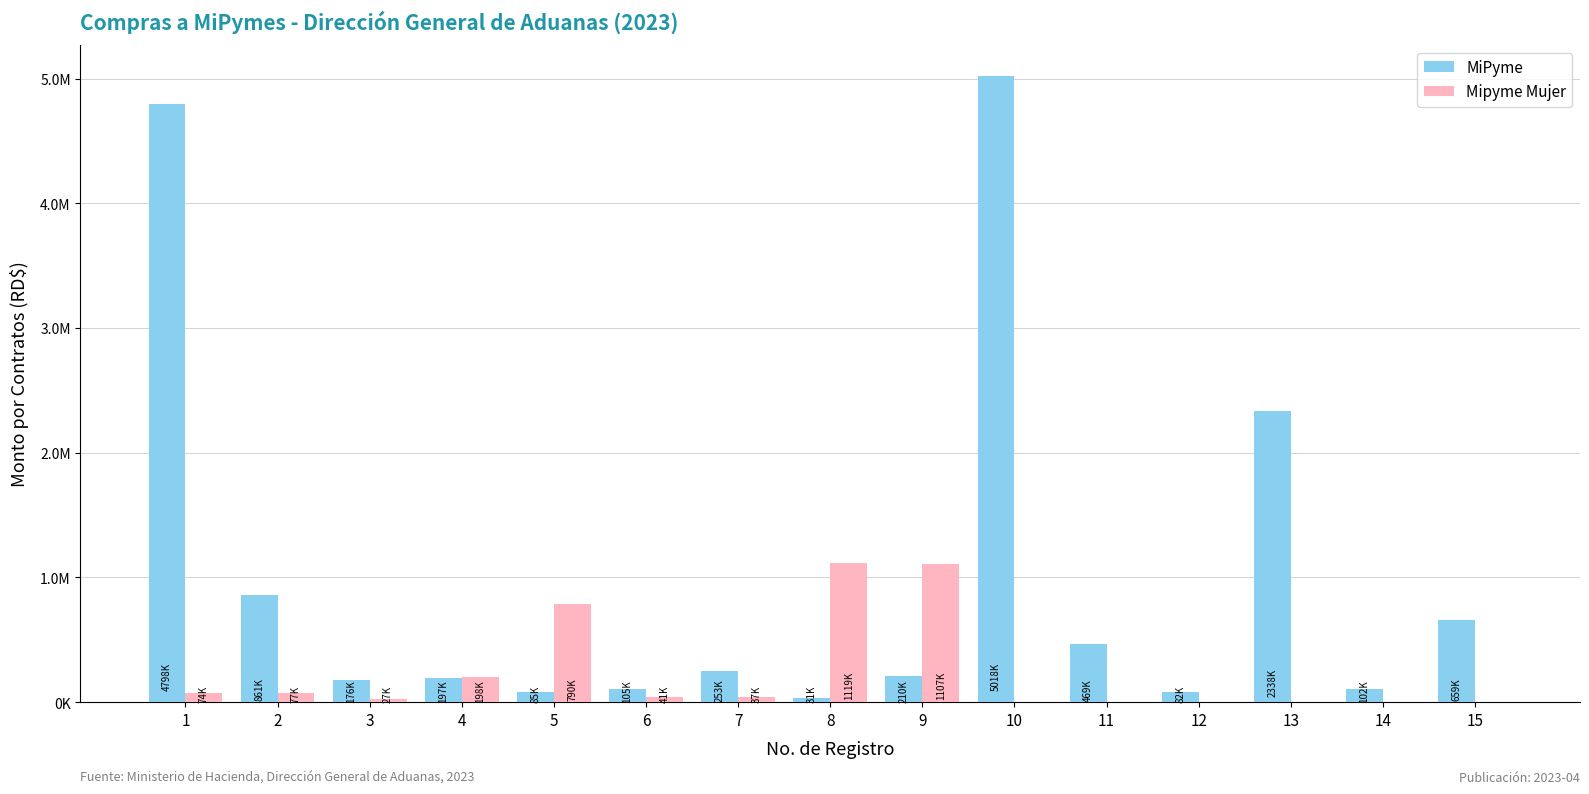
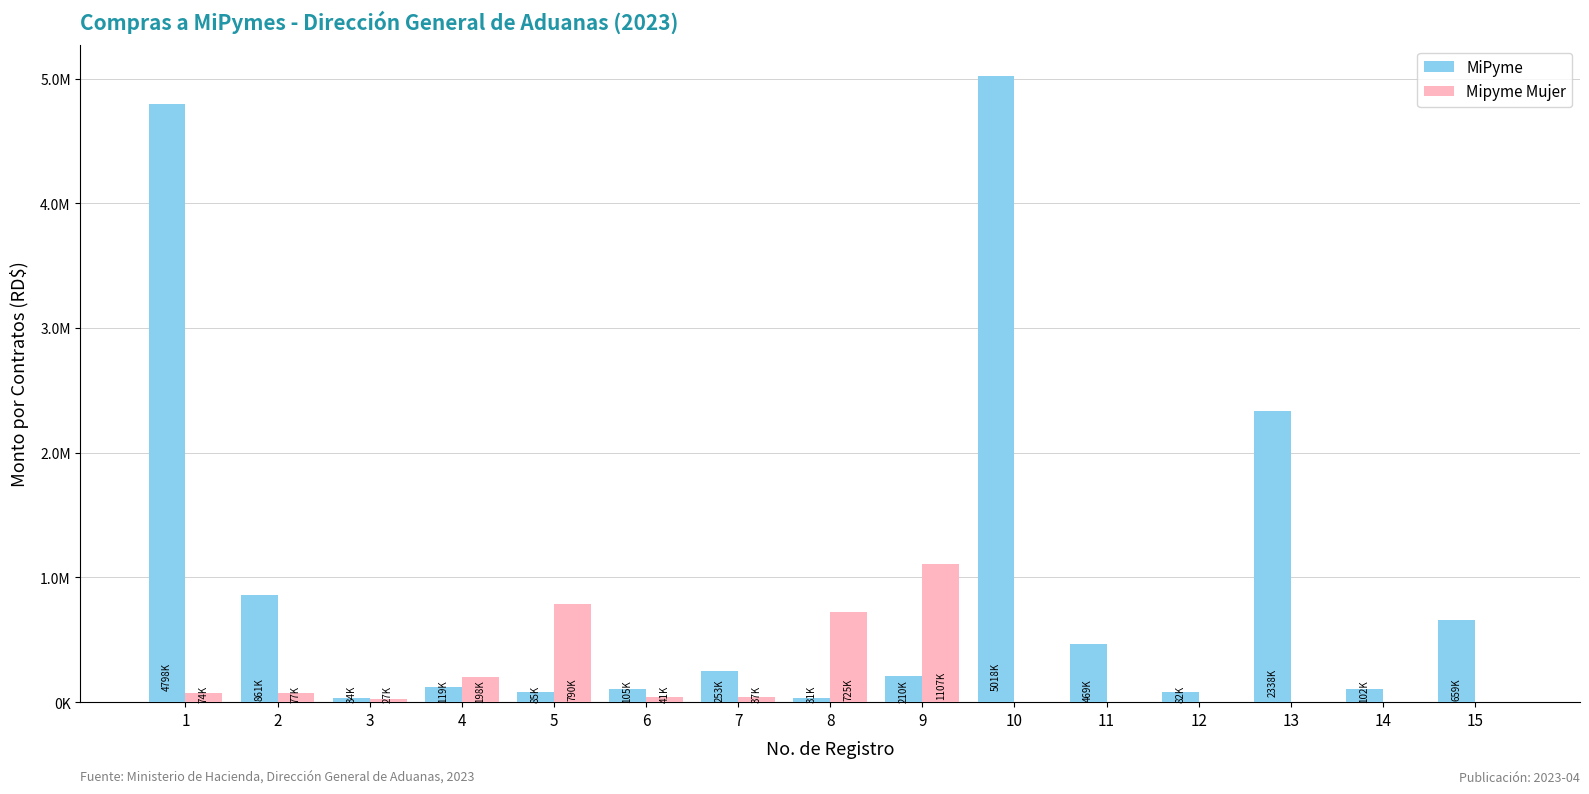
MiPyme, 3: 176K -> 34K
MiPyme, 4: 197K -> 119K
Mipyme Mujer, 8: 1119K -> 725K
